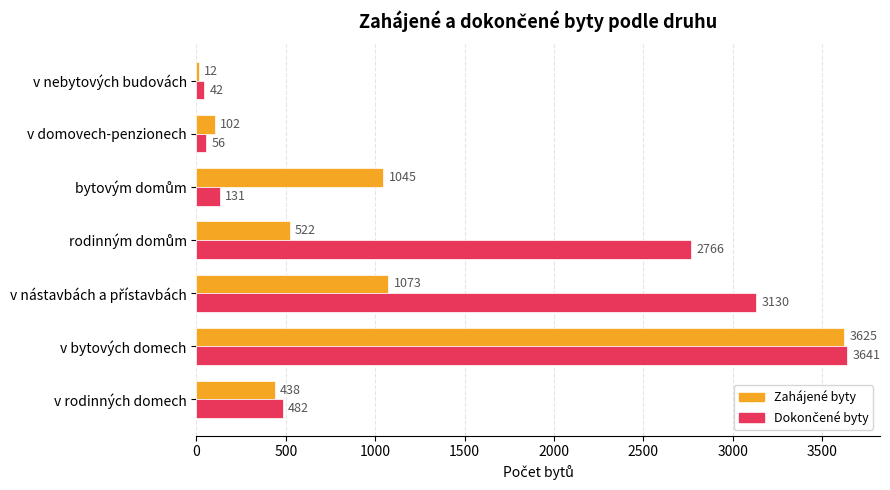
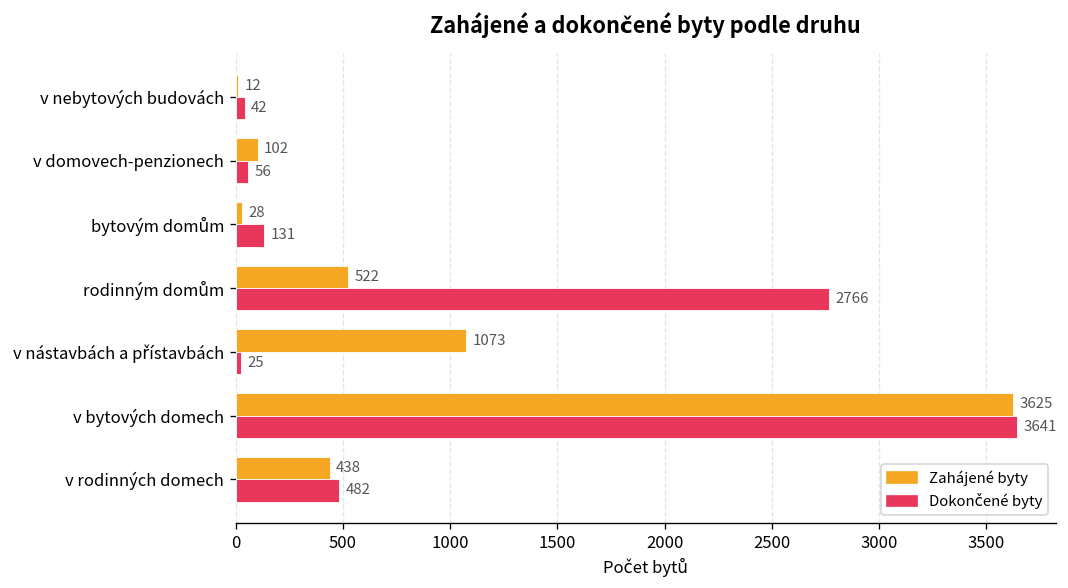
Zahájené byty, bytovým domům: 1045 -> 28
Dokončené byty, v nástavbách a přístavbách: 3130 -> 25
